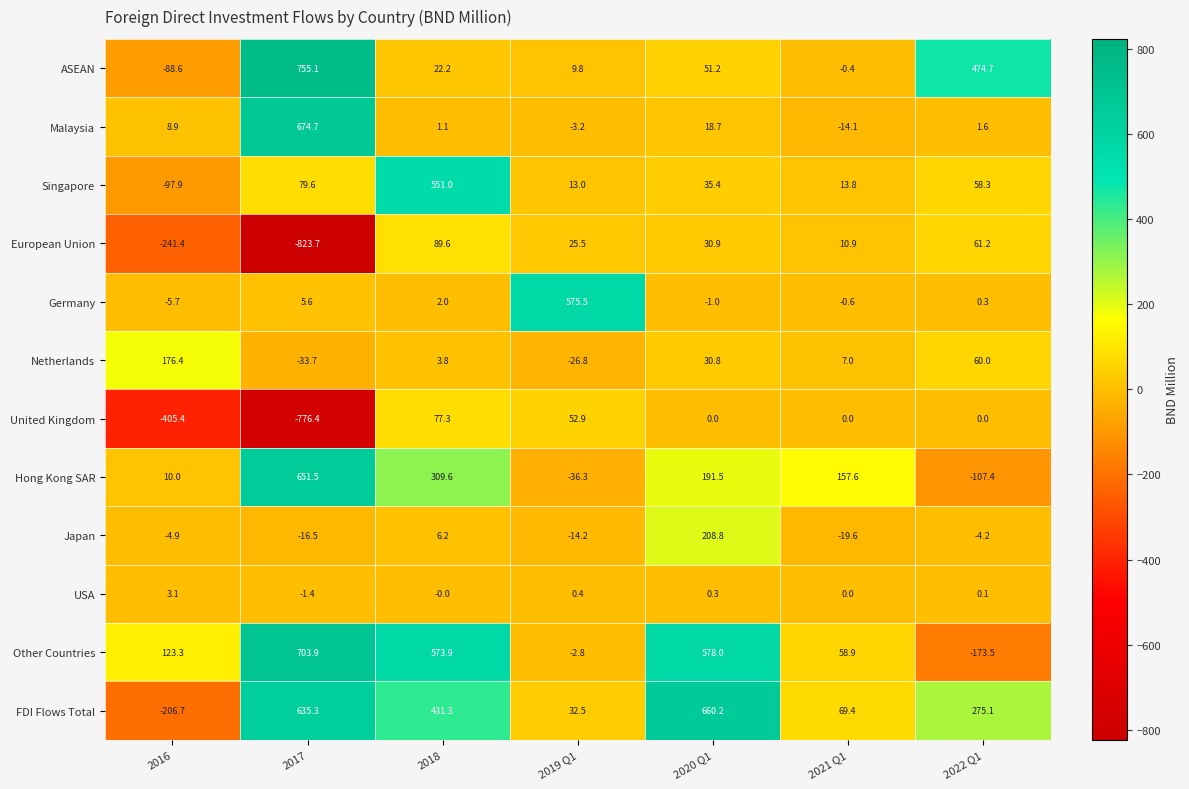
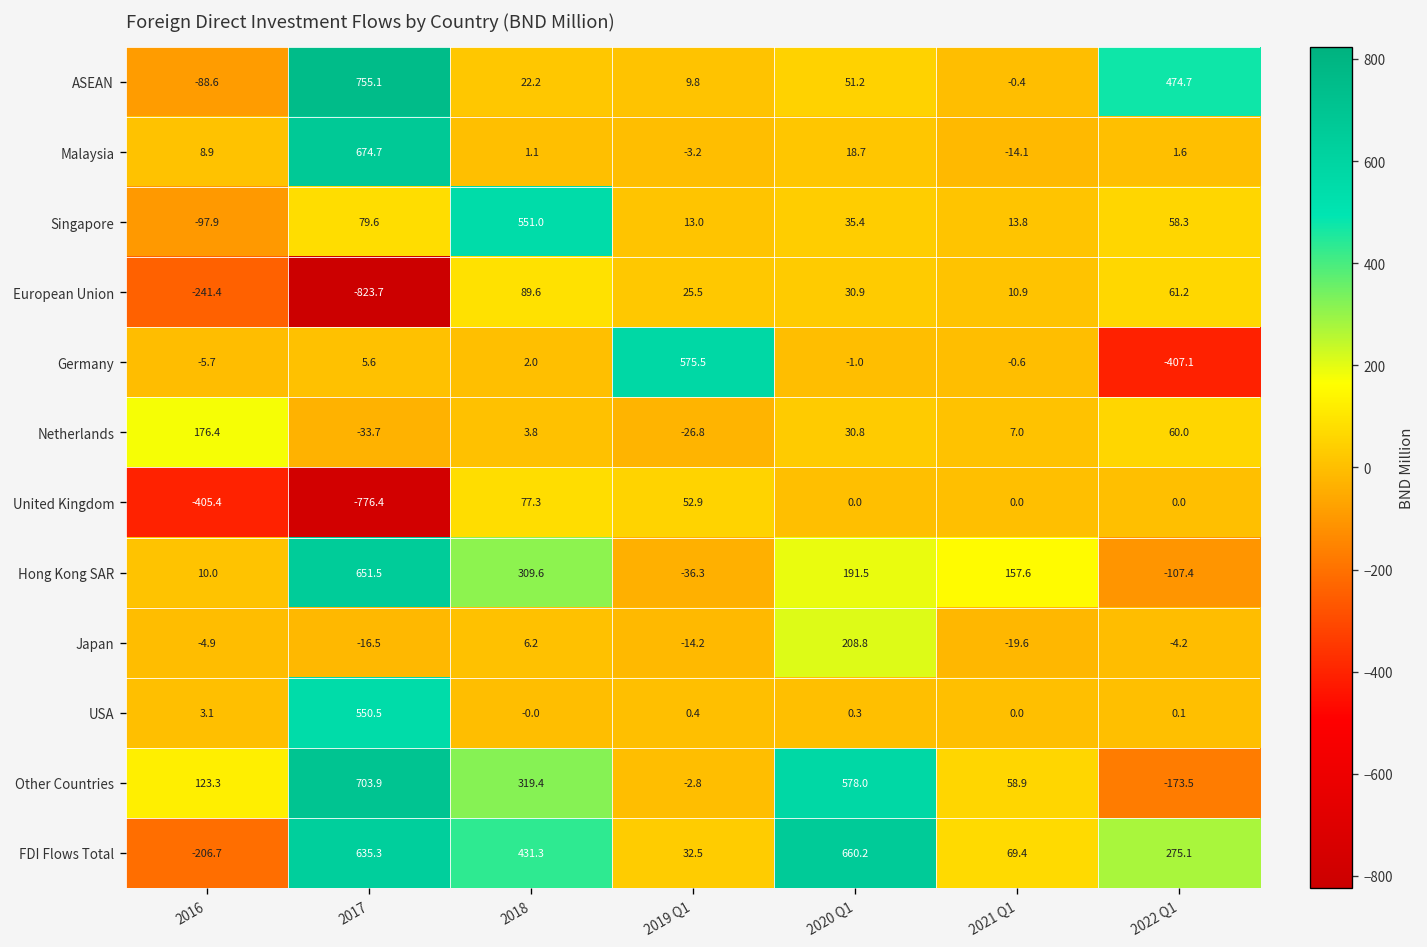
Germany, 2022 Q1: 0.3 -> -407.1
USA, 2017: -1.4 -> 550.5
Other Countries, 2018: 573.9 -> 319.4
